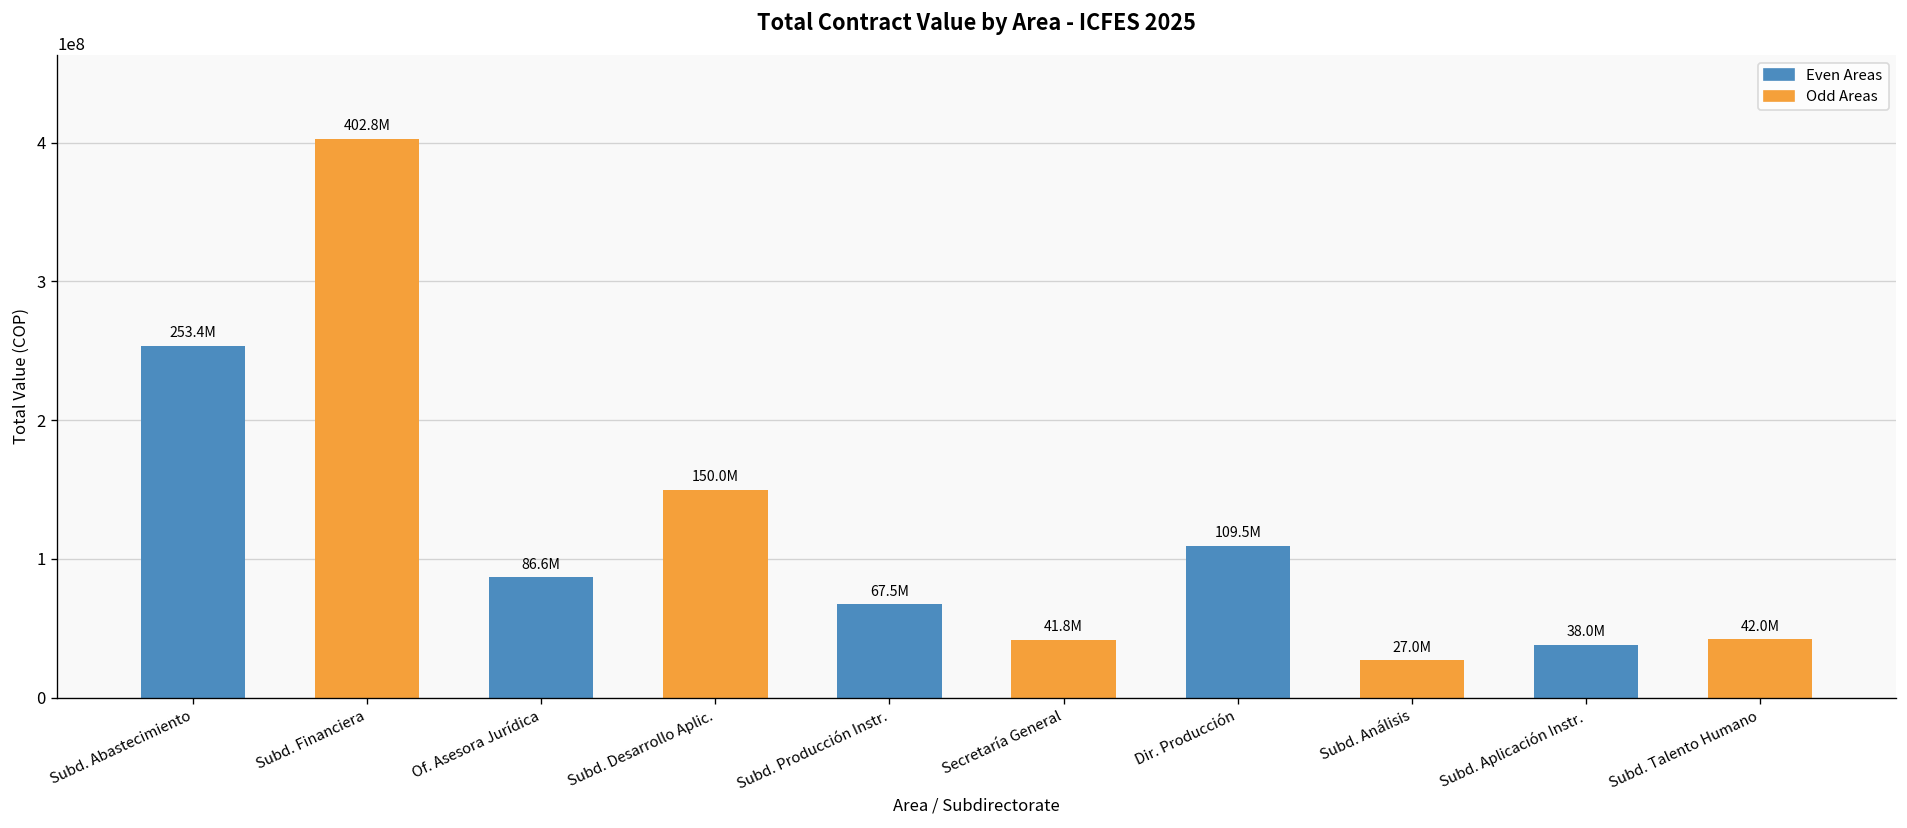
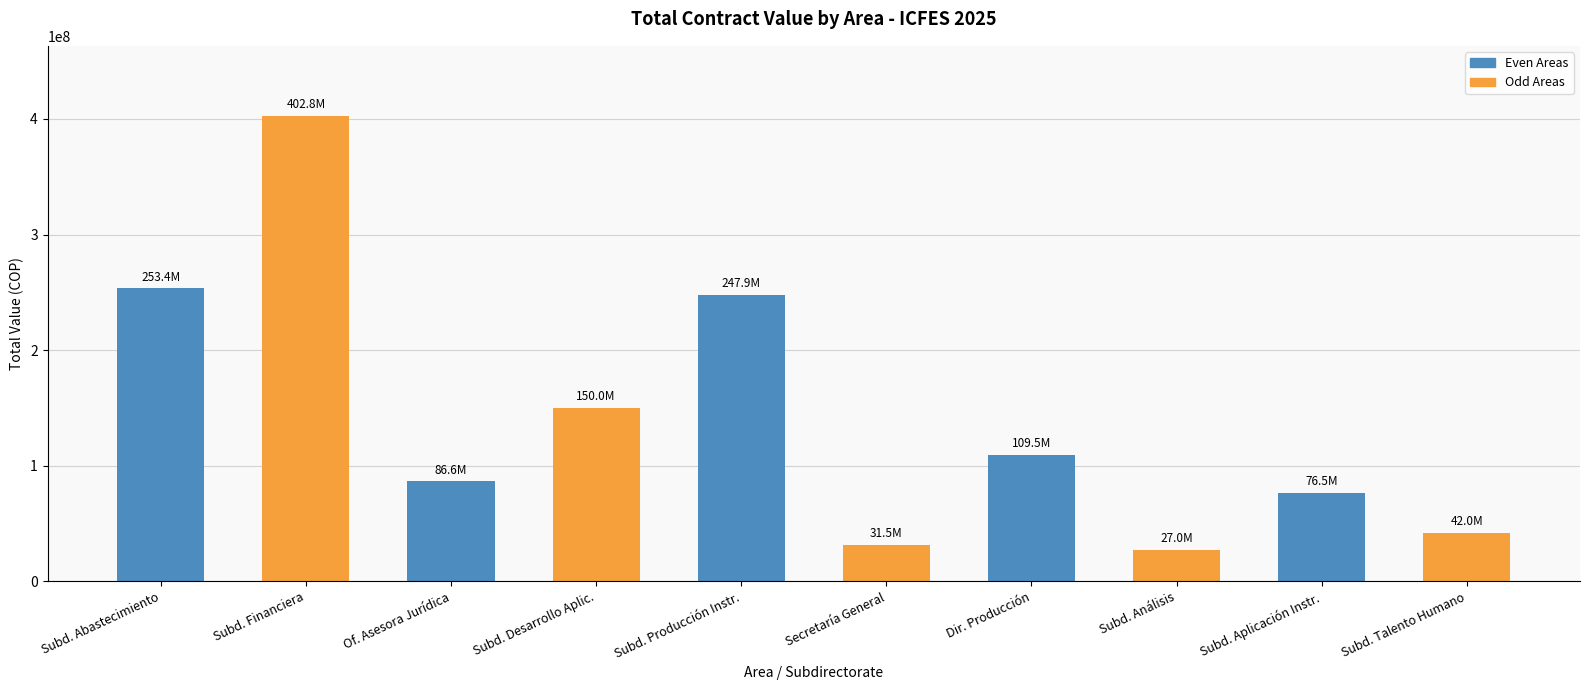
Even Areas, Subd. Producción Instr.: 67.5M -> 247.9M
Odd Areas, Secretaría General: 41.8M -> 31.5M
Even Areas, Subd. Aplicación Instr.: 38.0M -> 76.5M
